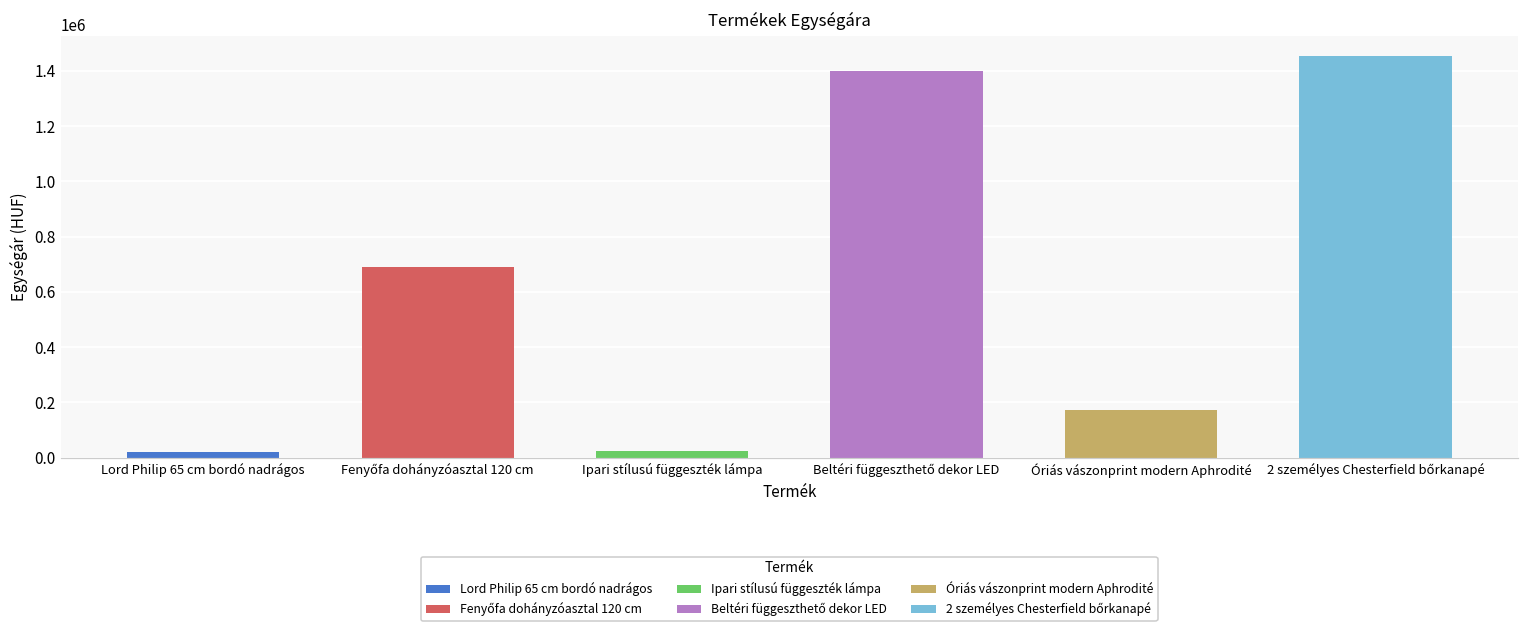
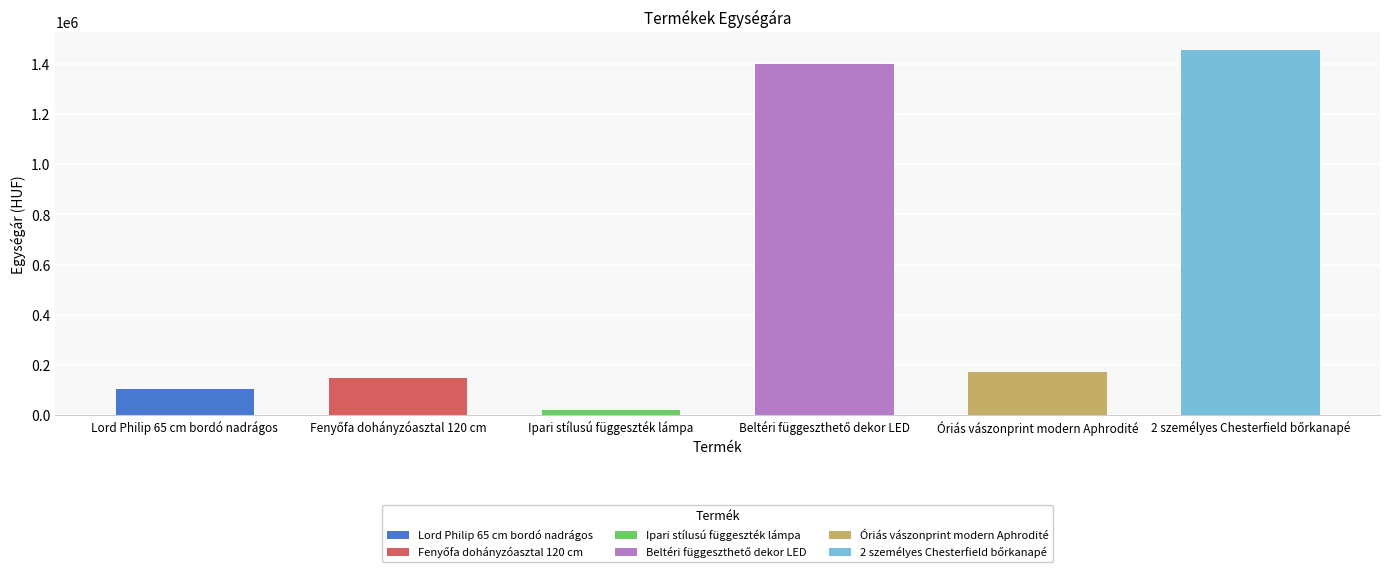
Lord Philip 65 cm bordó nadrágos: 20000 -> 100000
Fenyőfa dohányzóasztal 120 cm: 690000 -> 150000
